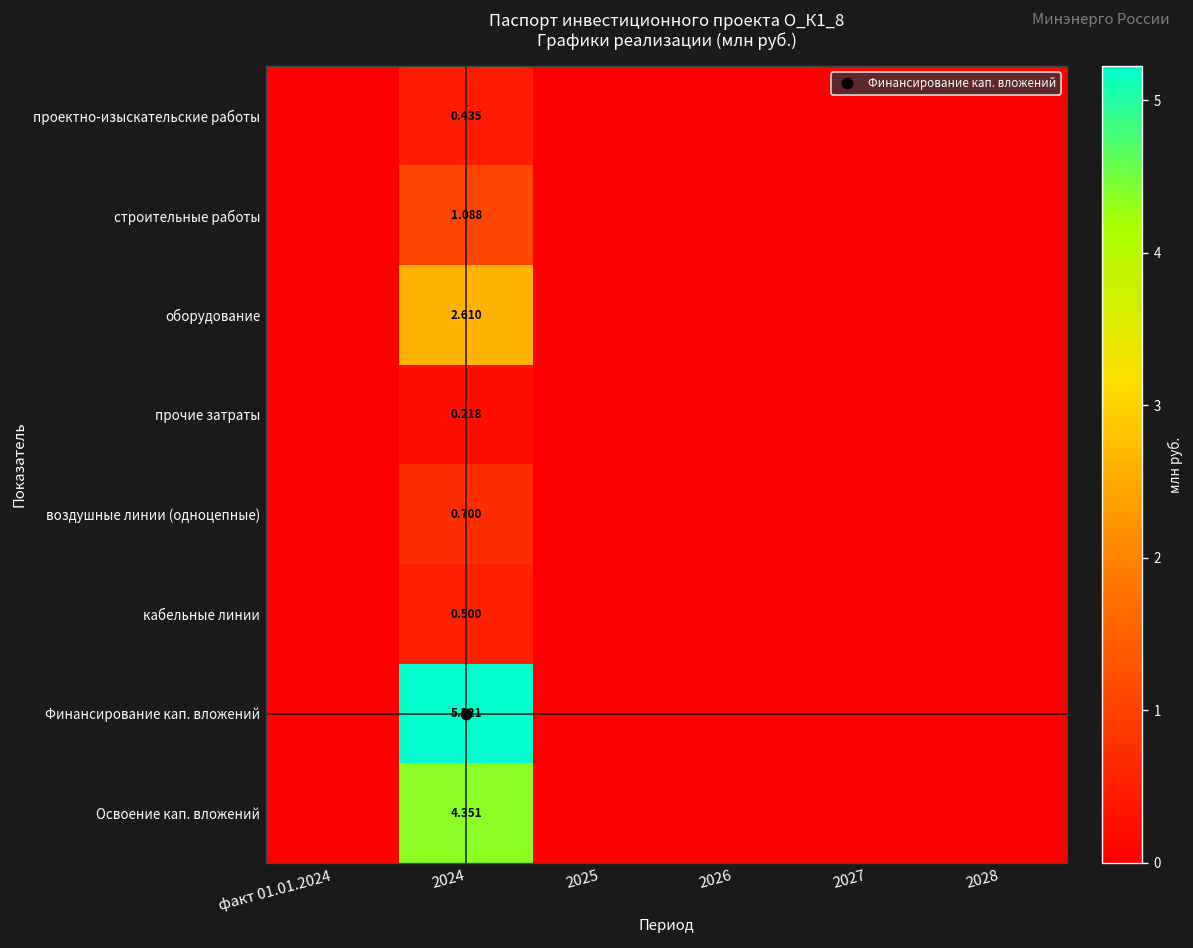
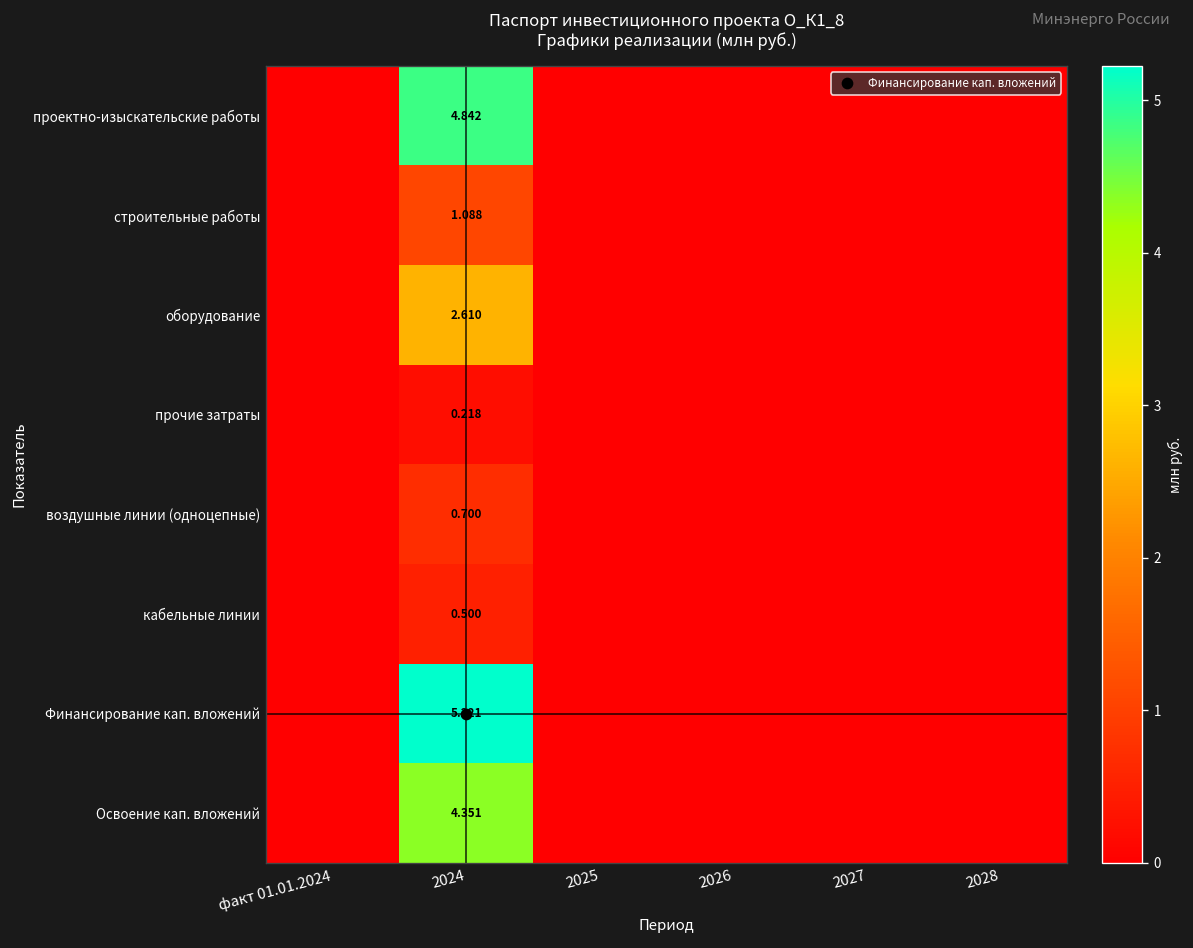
проектно-изыскательские работы, 2024: 0.435 -> 4.842
